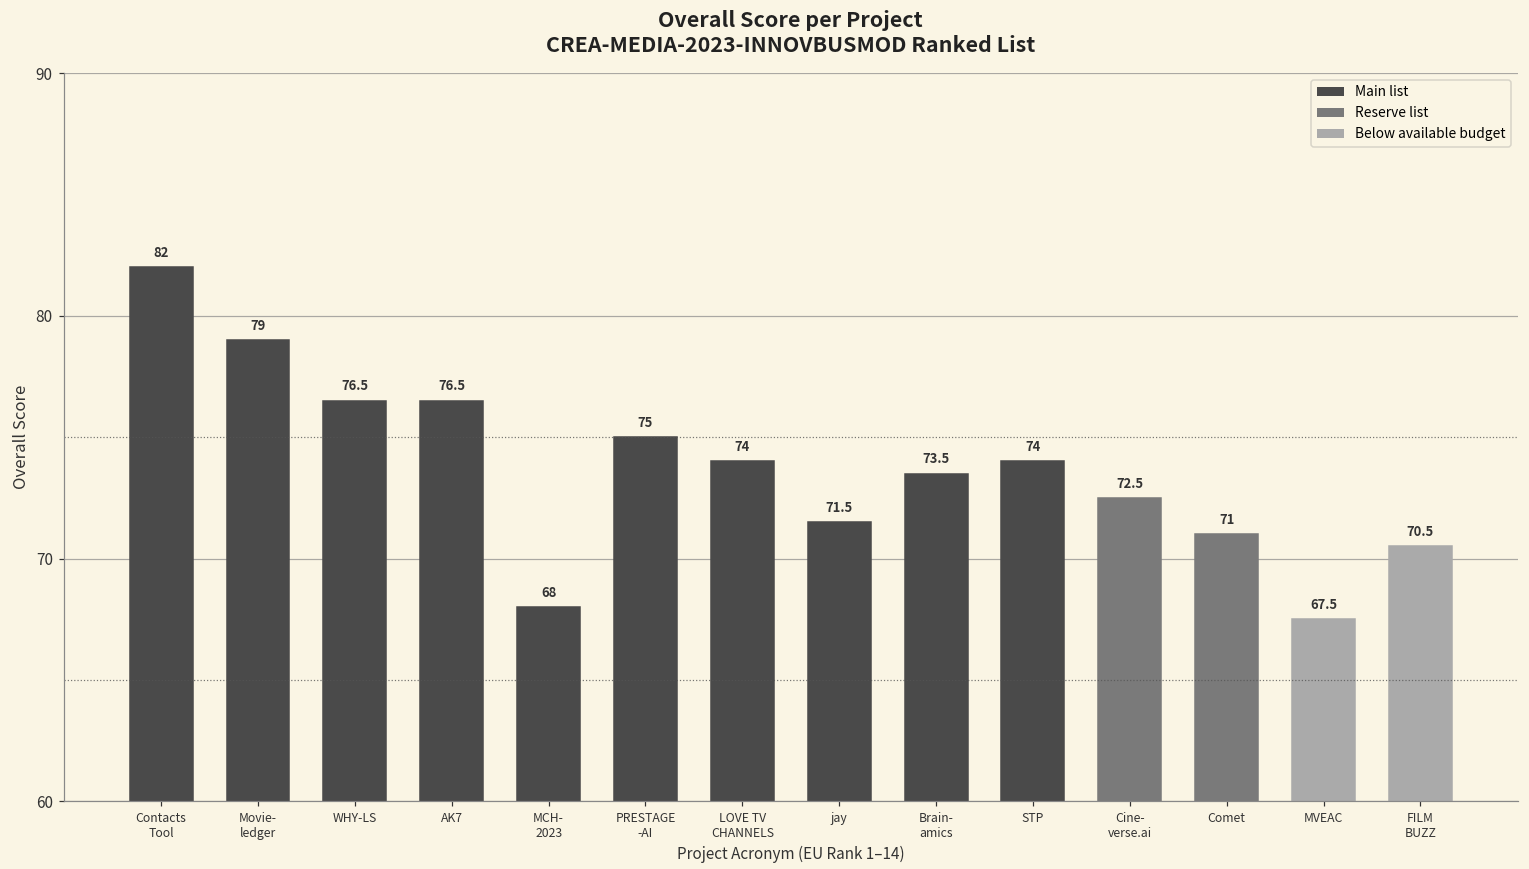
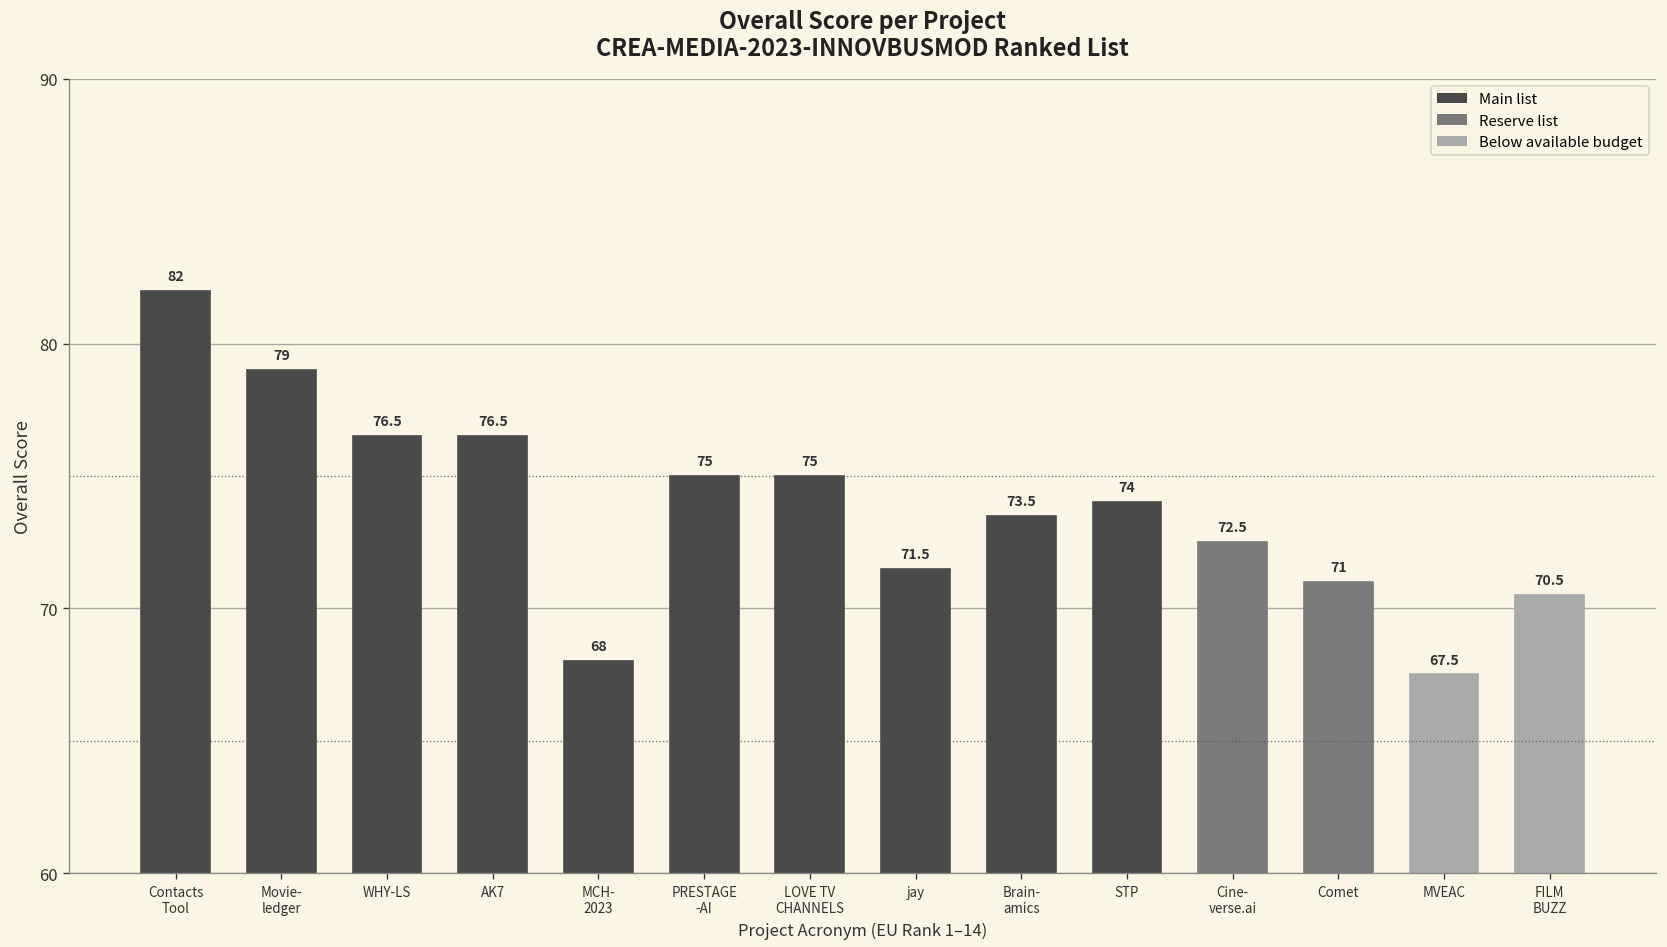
LOVE TV CHANNELS: 74 -> 75
